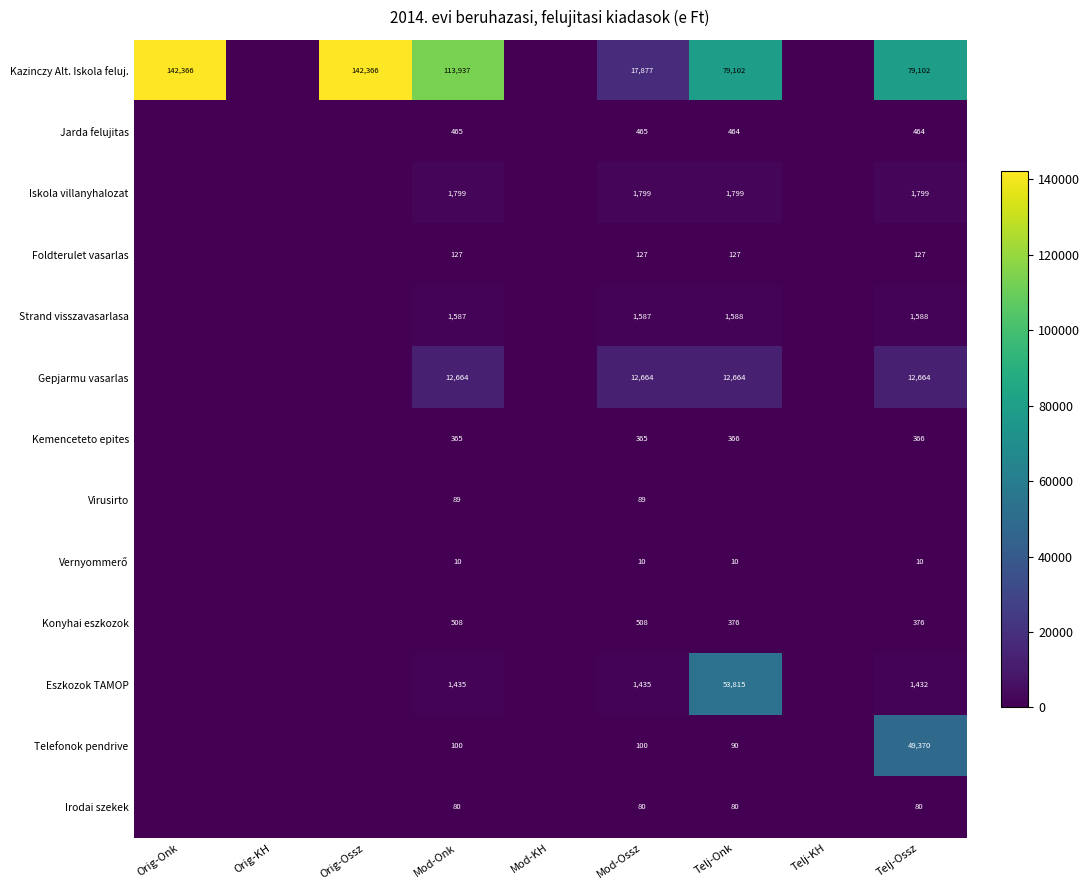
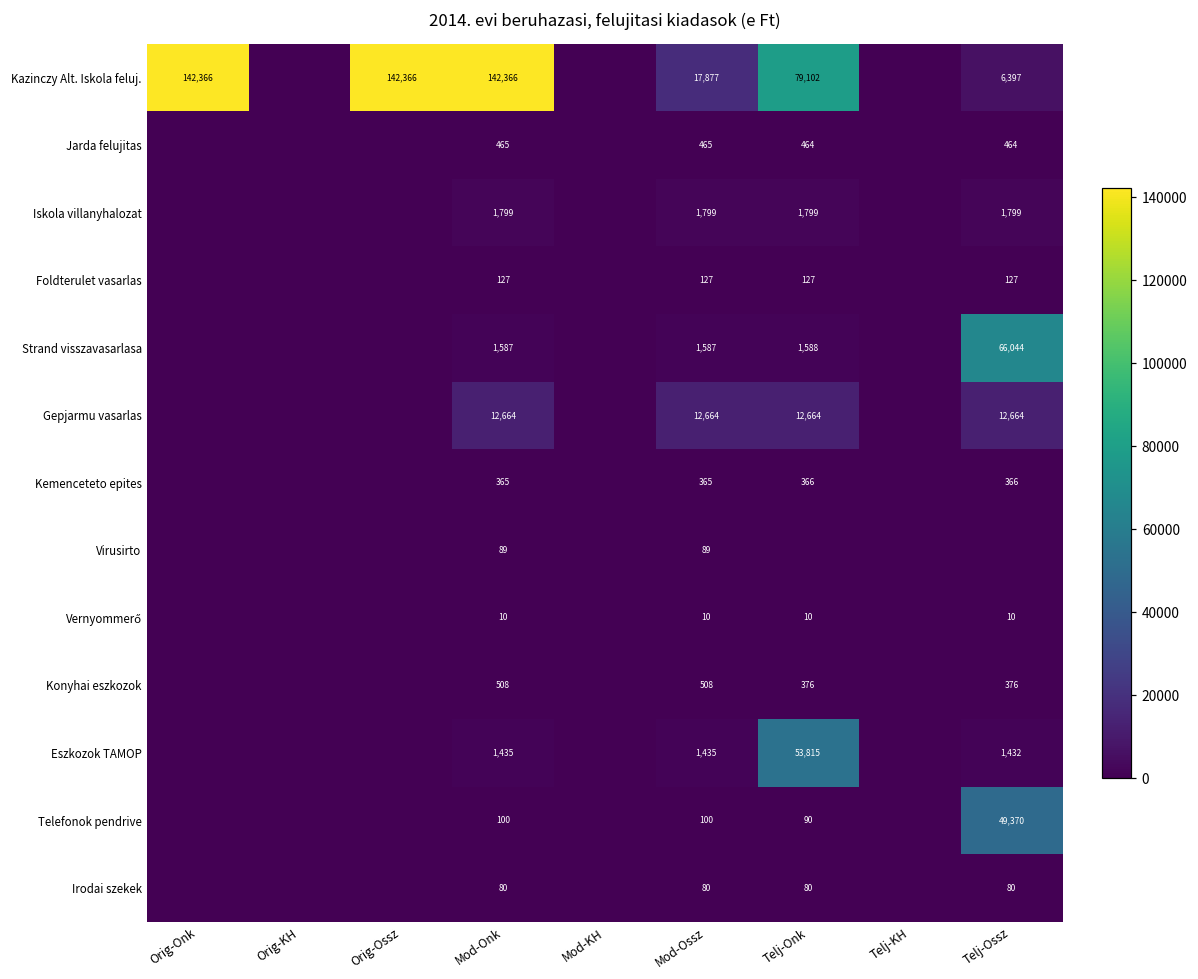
Kazinczy Alt. Iskola feluj., Mod-Onk: 113,937 -> 142,366
Kazinczy Alt. Iskola feluj., Telj-Ossz: 79,102 -> 6,397
Strand visszavasarlasa, Telj-Ossz: 1,588 -> 66,044
